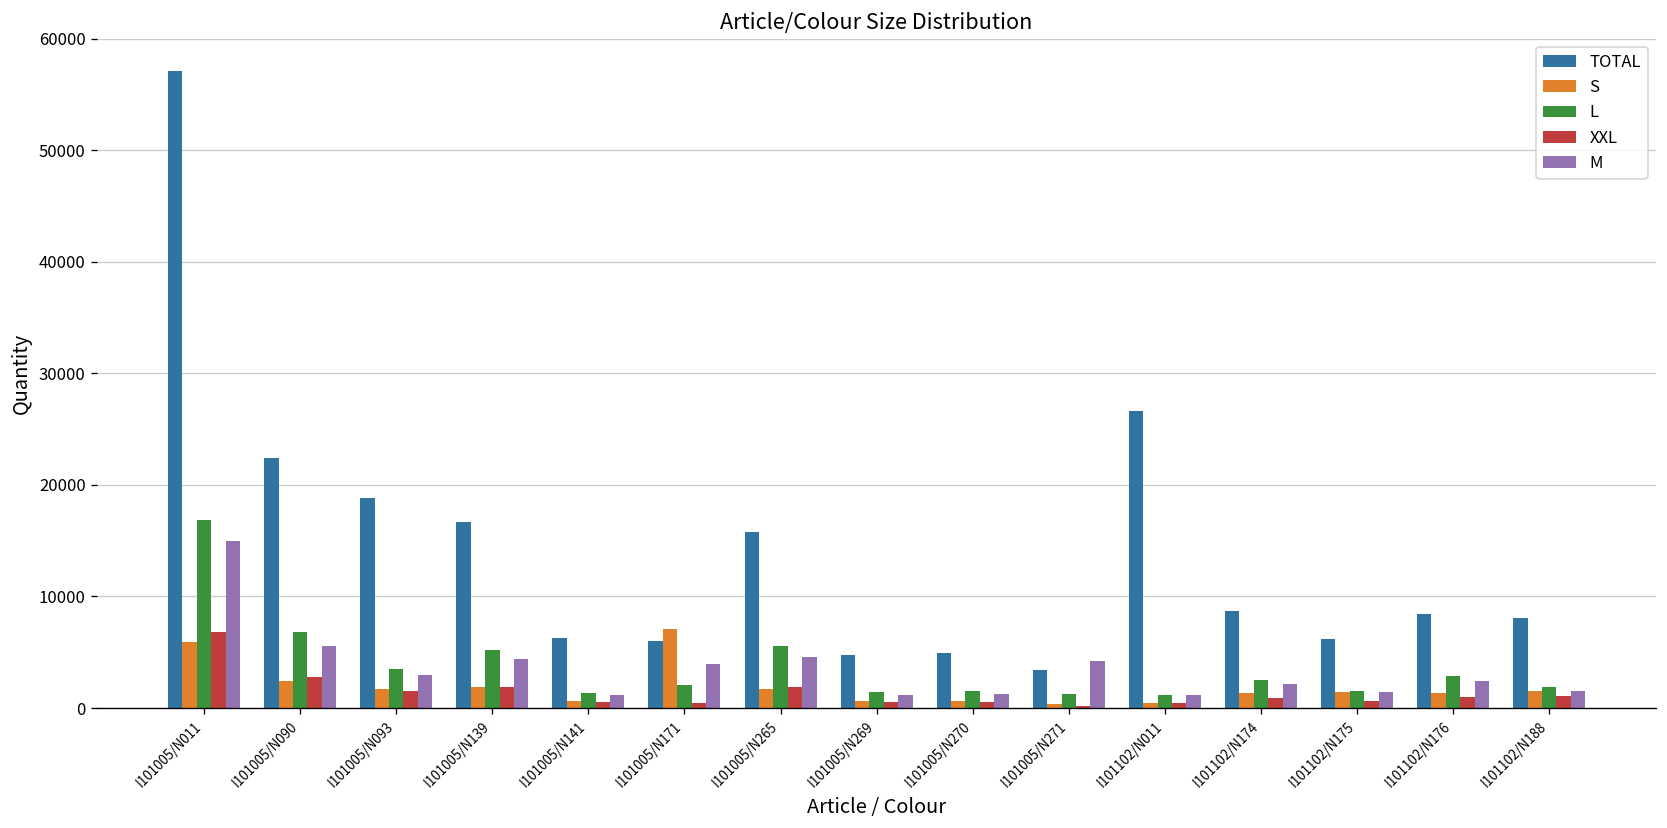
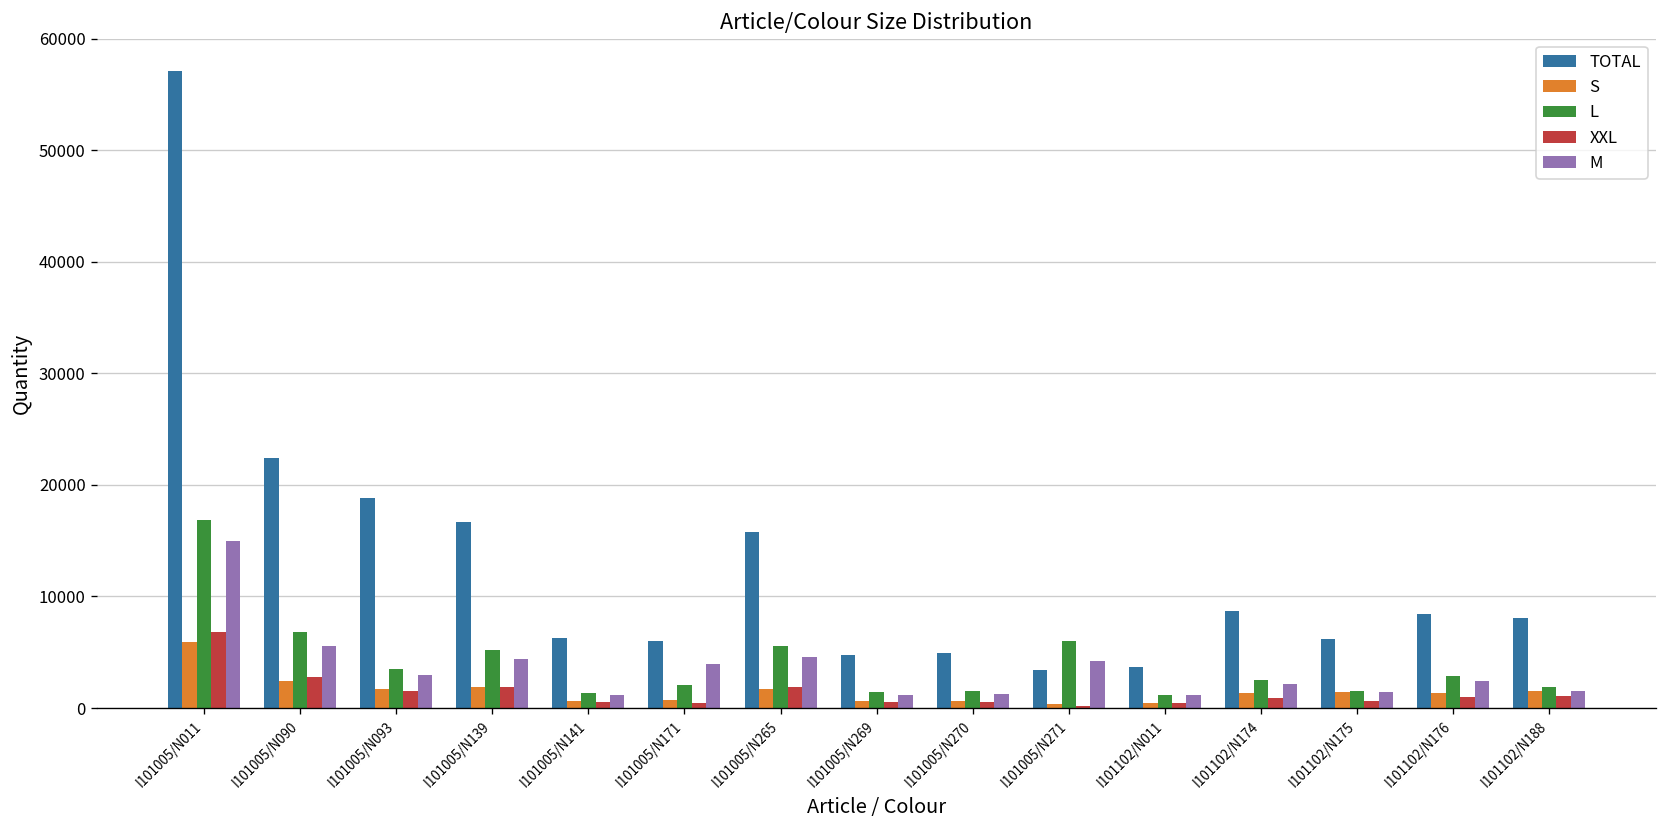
S, I101005/N171: 7000 -> 1000
L, I101005/N271: 1000 -> 6000
TOTAL, I101102/N011: 27000 -> 4000
